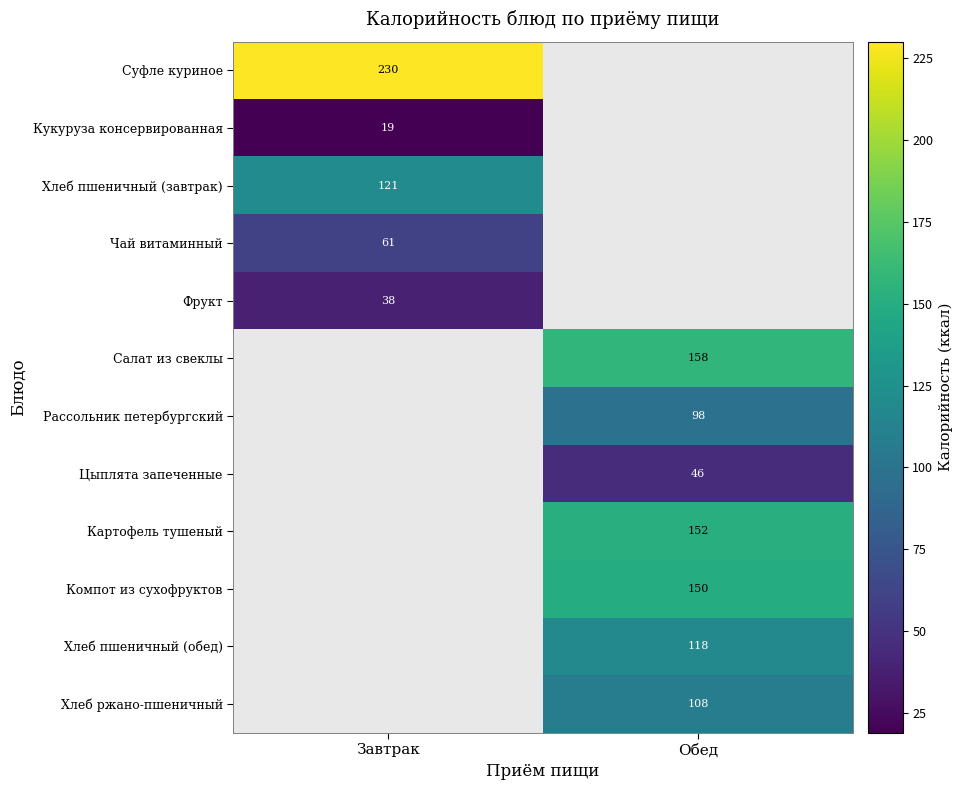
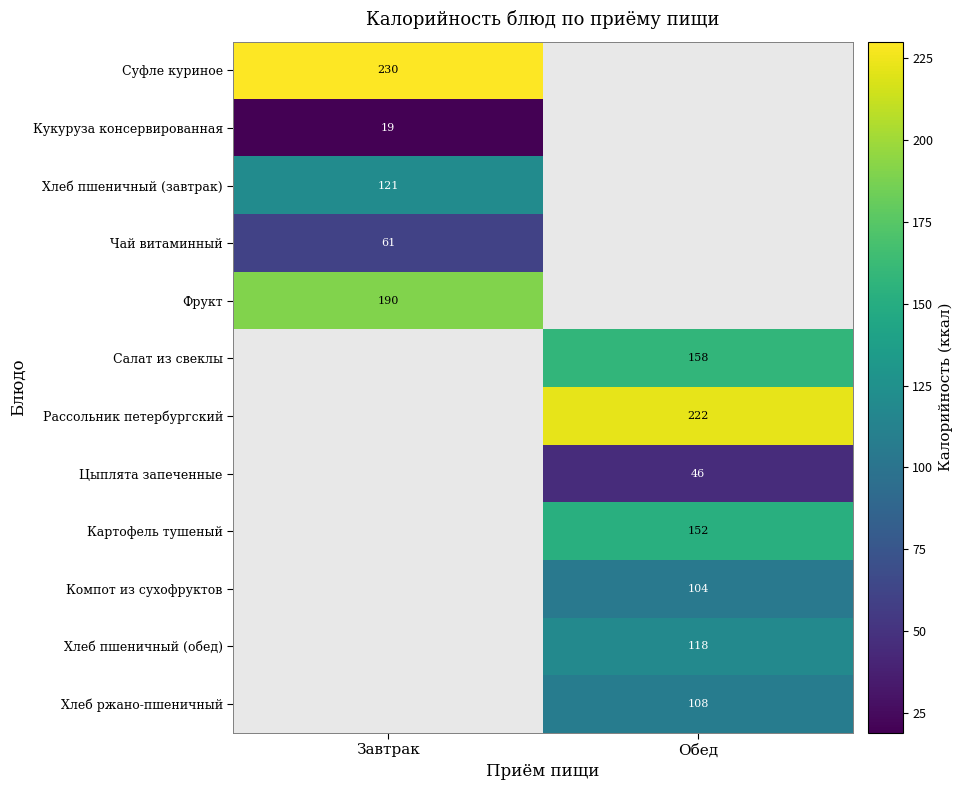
Фрукт, Завтрак: 38 -> 190
Рассольник петербургский, Обед: 98 -> 222
Компот из сухофруктов, Обед: 150 -> 104
